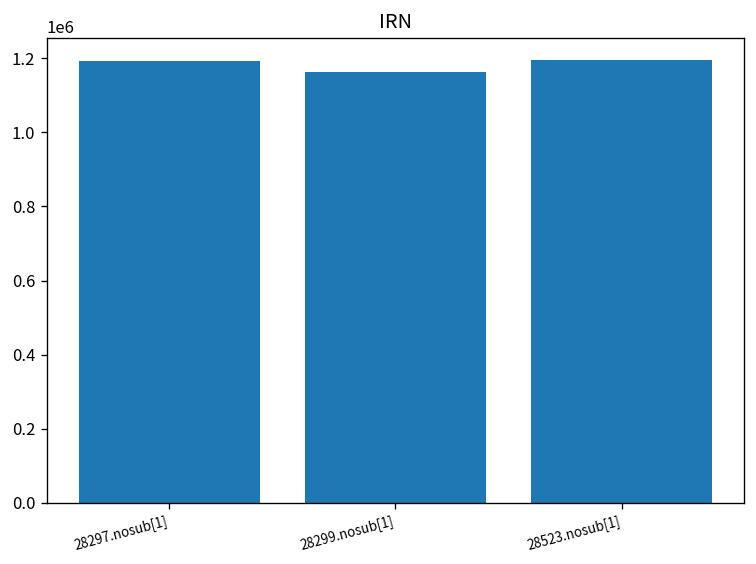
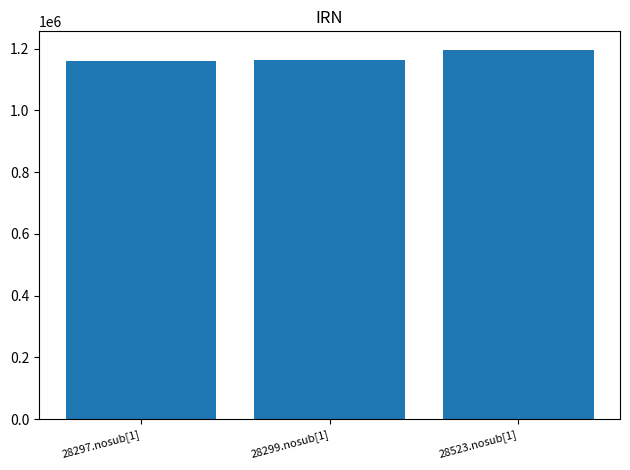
28297.nosub[1]: 1190000 -> 1160000
